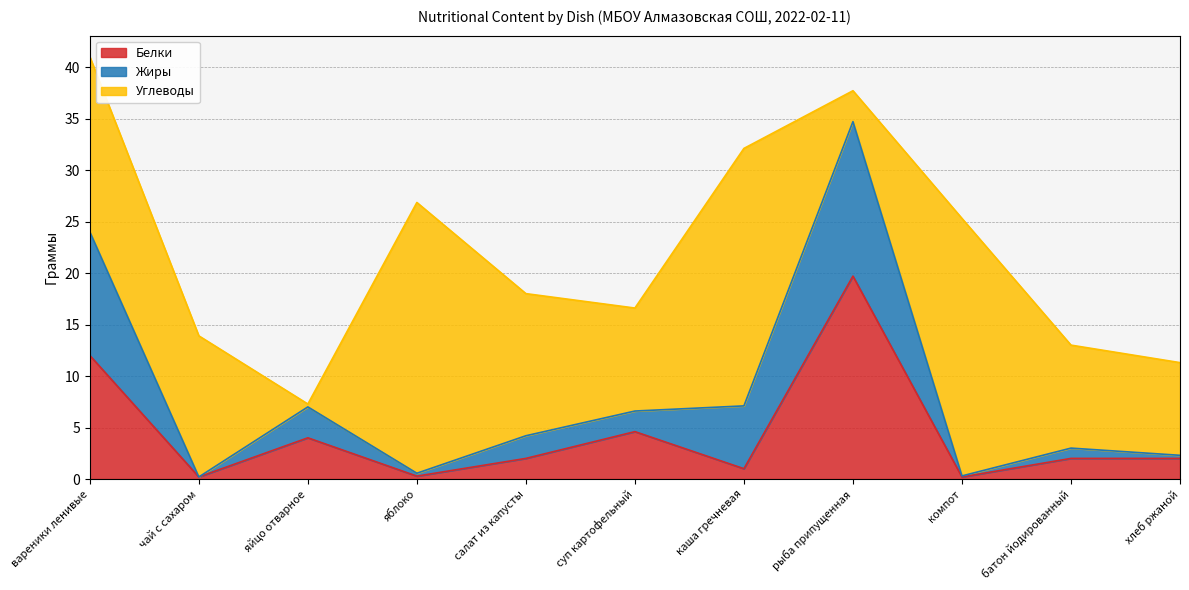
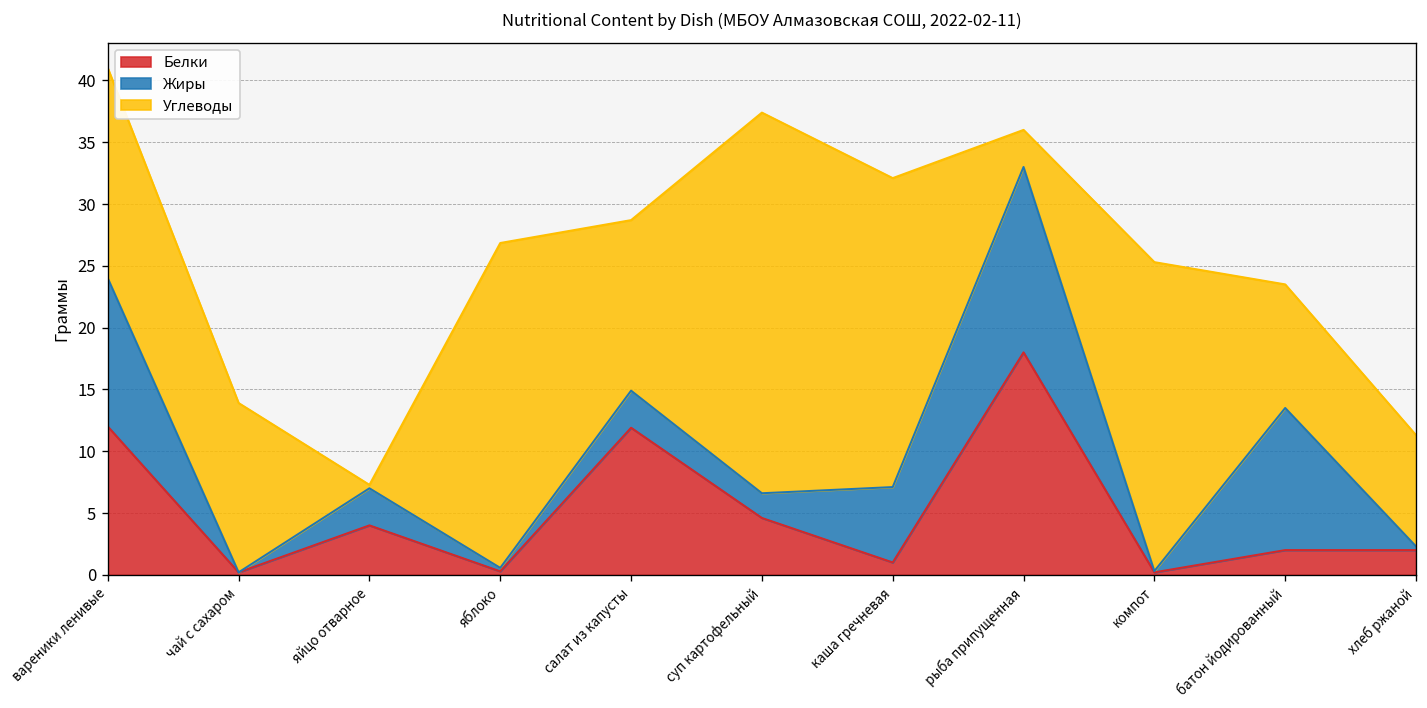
Белки, салат из капусты: 2.0 -> 11.9
Жиры, салат из капусты: 2.2 -> 3.0
Углеводы, суп картофельный: 10.0 -> 30.8
Белки, рыба припущенная: 19.7 -> 18.0
Жиры, батон йодированный: 1.0 -> 11.5
